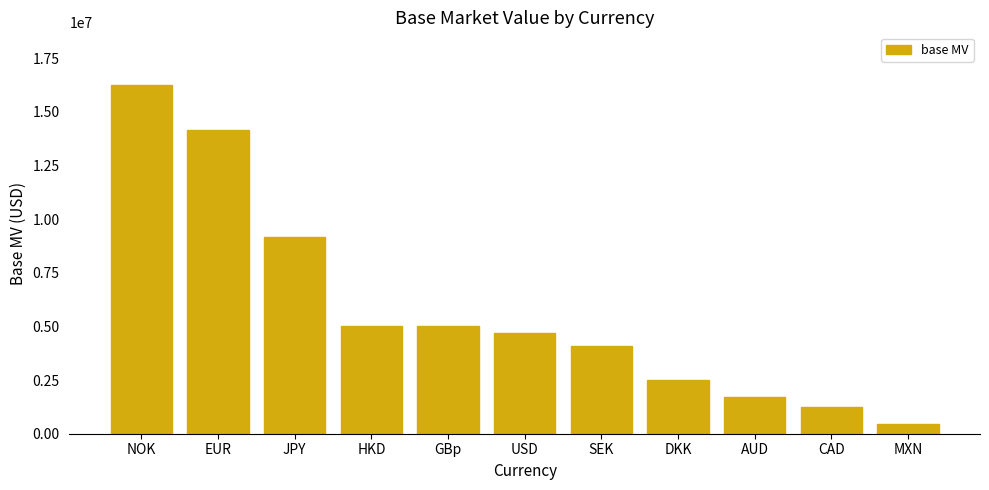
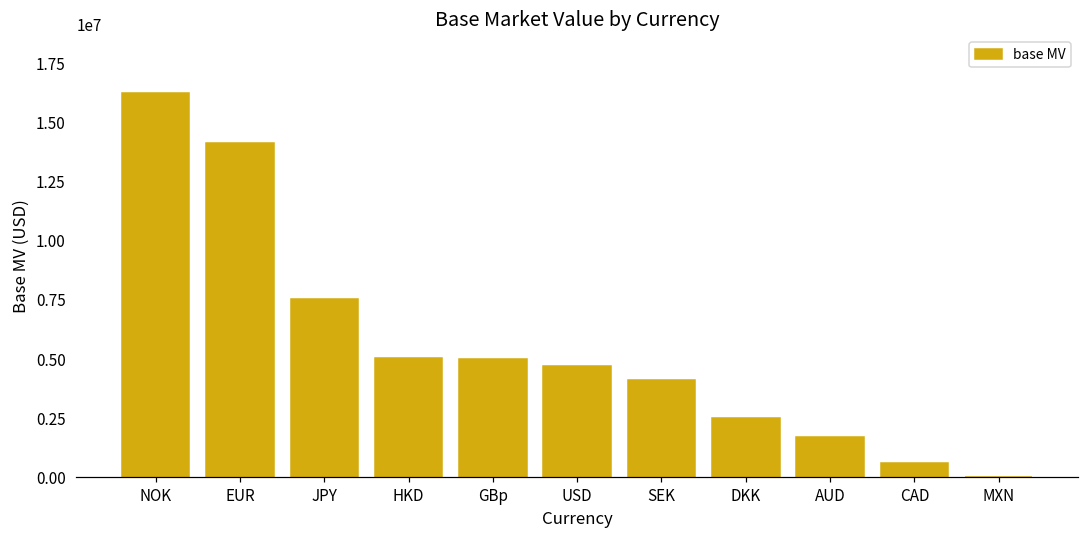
JPY: 9200000 -> 7500000
CAD: 1300000 -> 600000
MXN: 400000 -> 0
